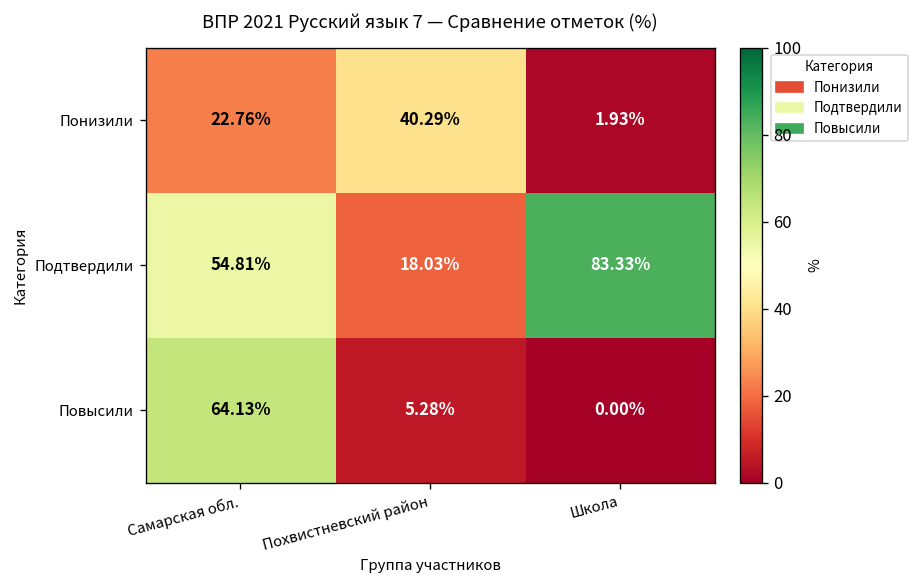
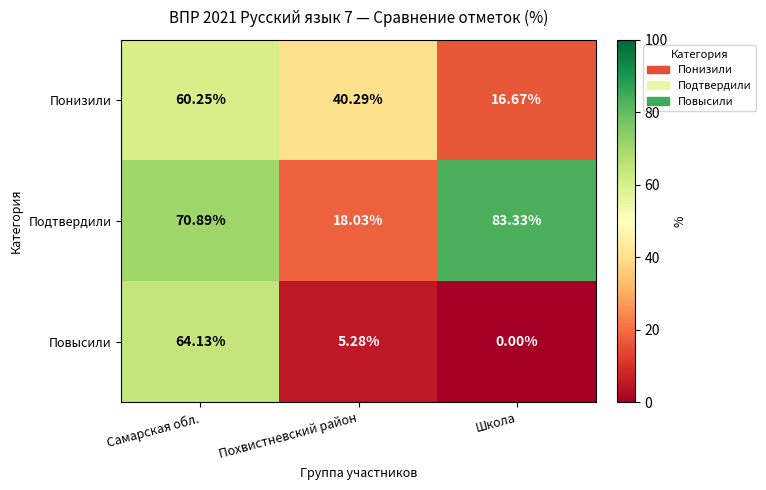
Понизили, Самарская обл.: 22.76% -> 60.25%
Понизили, Школа: 1.93% -> 16.67%
Подтвердили, Самарская обл.: 54.81% -> 70.89%
